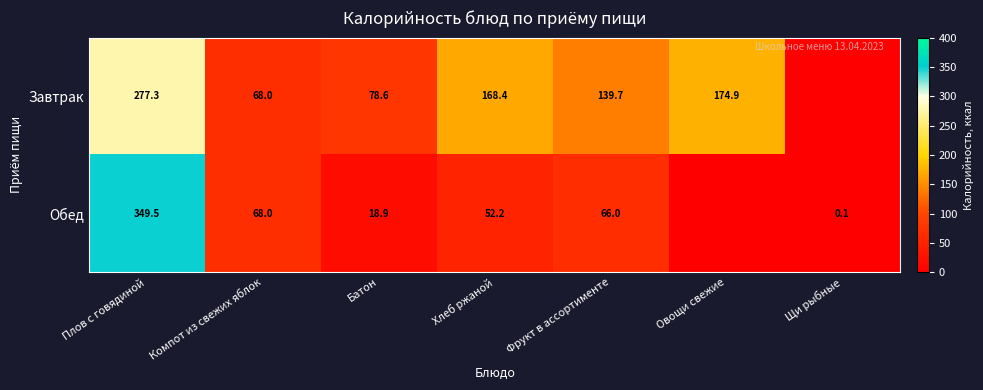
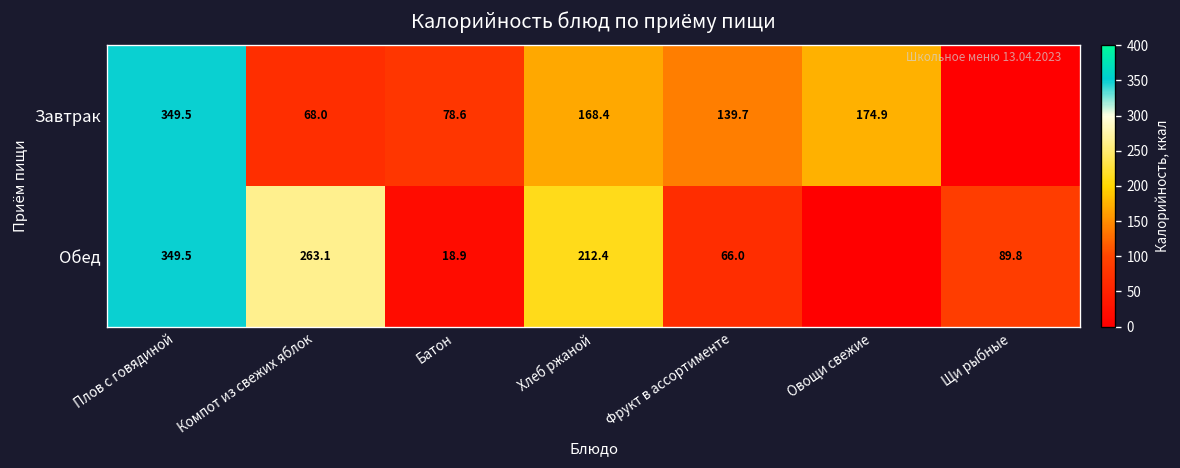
Завтрак, Плов с говядиной: 277.3 -> 349.5
Обед, Компот из свежих яблок: 68.0 -> 263.1
Обед, Хлеб ржаной: 52.2 -> 212.4
Обед, Щи рыбные: 0.1 -> 89.8
